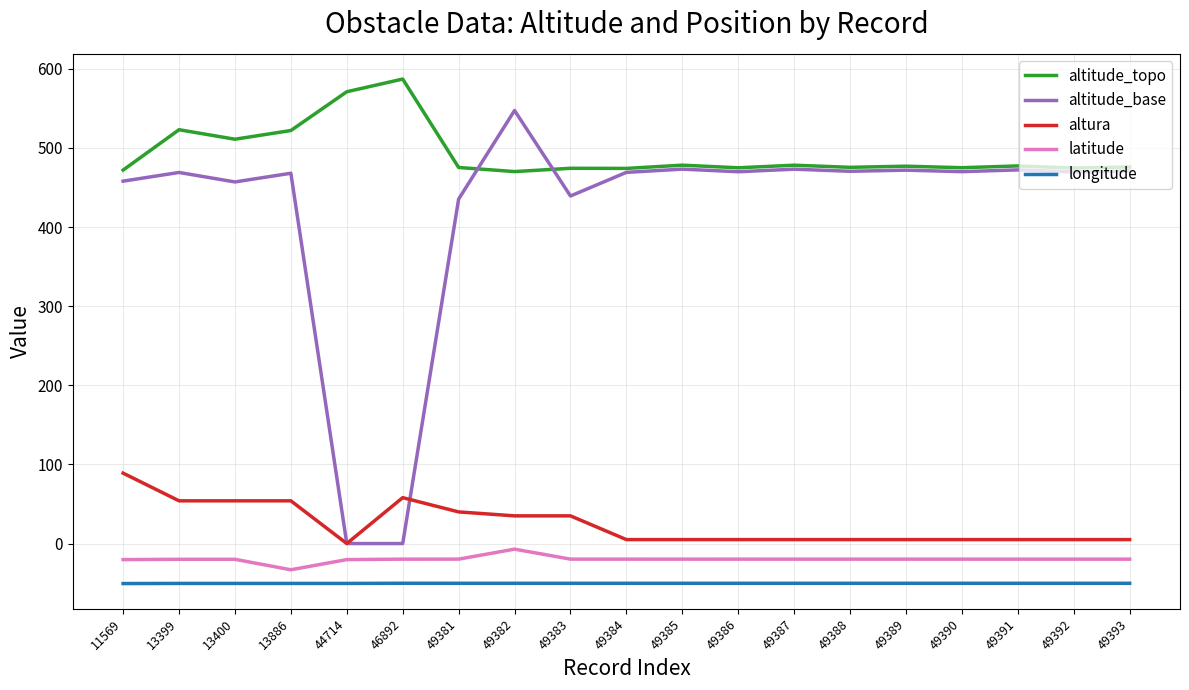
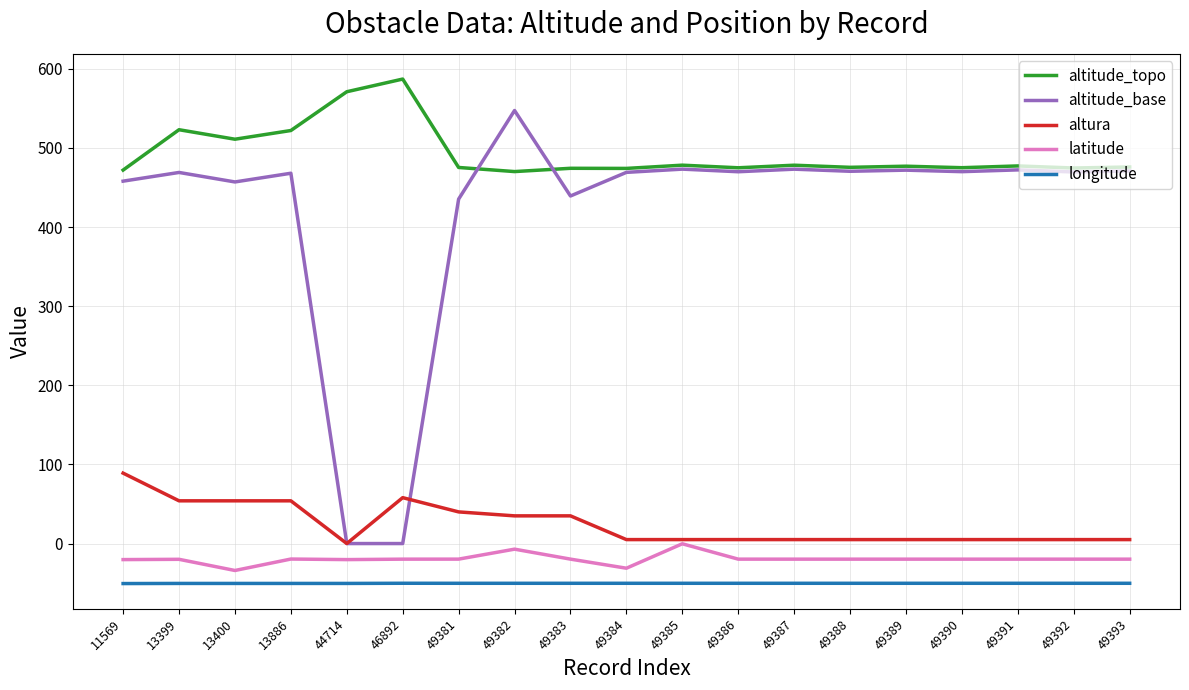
latitude, 13400: -20 -> -30
latitude, 13886: -30 -> -20
latitude, 49384: -20 -> -30
latitude, 49385: -20 -> 0
